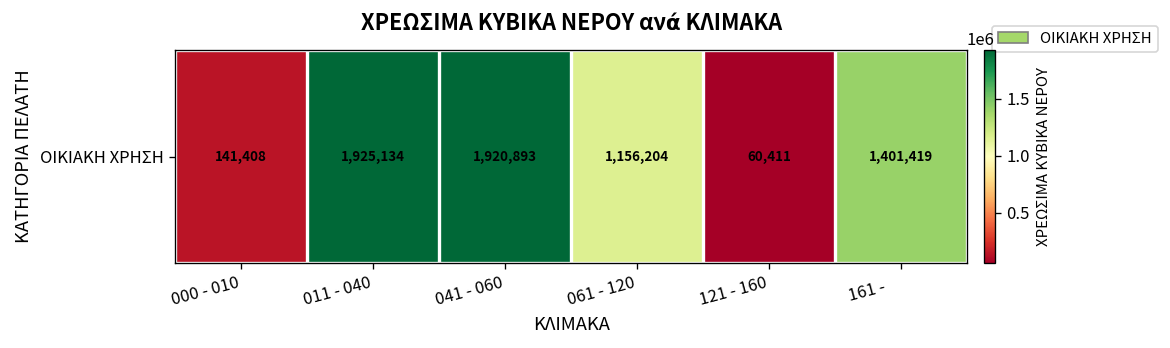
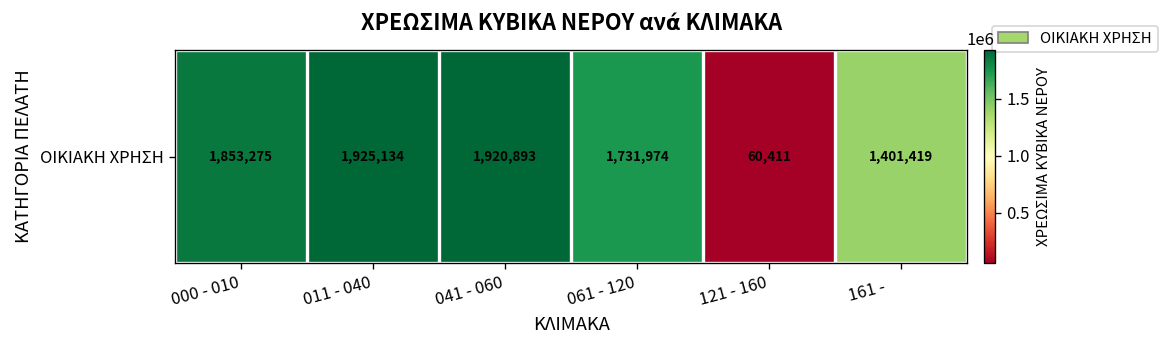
ΟΙΚΙΑΚΗ ΧΡΗΣΗ, 000 - 010: 141,408 -> 1,853,275
ΟΙΚΙΑΚΗ ΧΡΗΣΗ, 061 - 120: 1,156,204 -> 1,731,974
